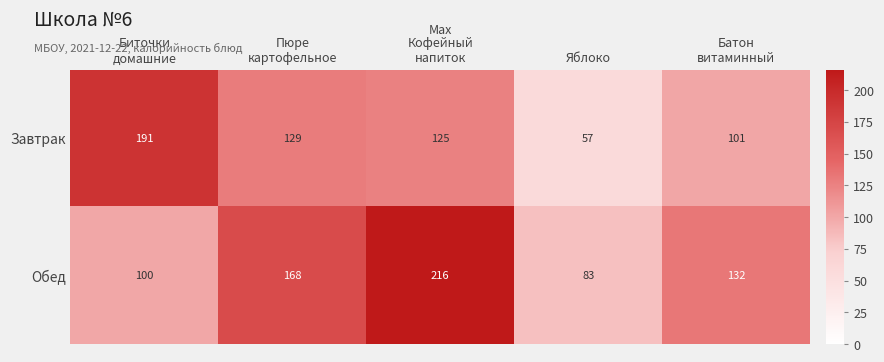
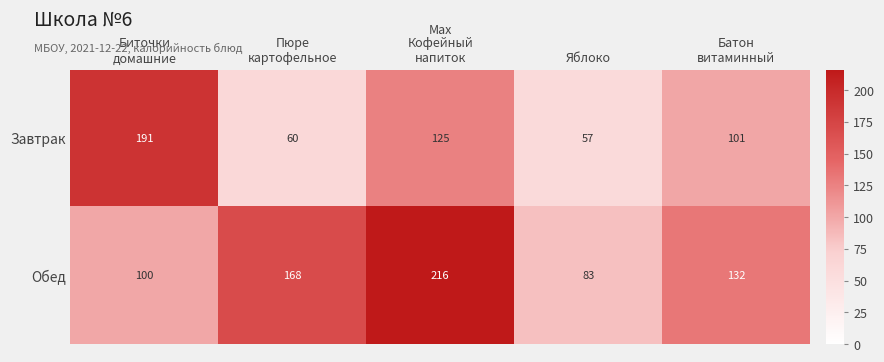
Завтрак, Пюре картофельное: 129 -> 60
